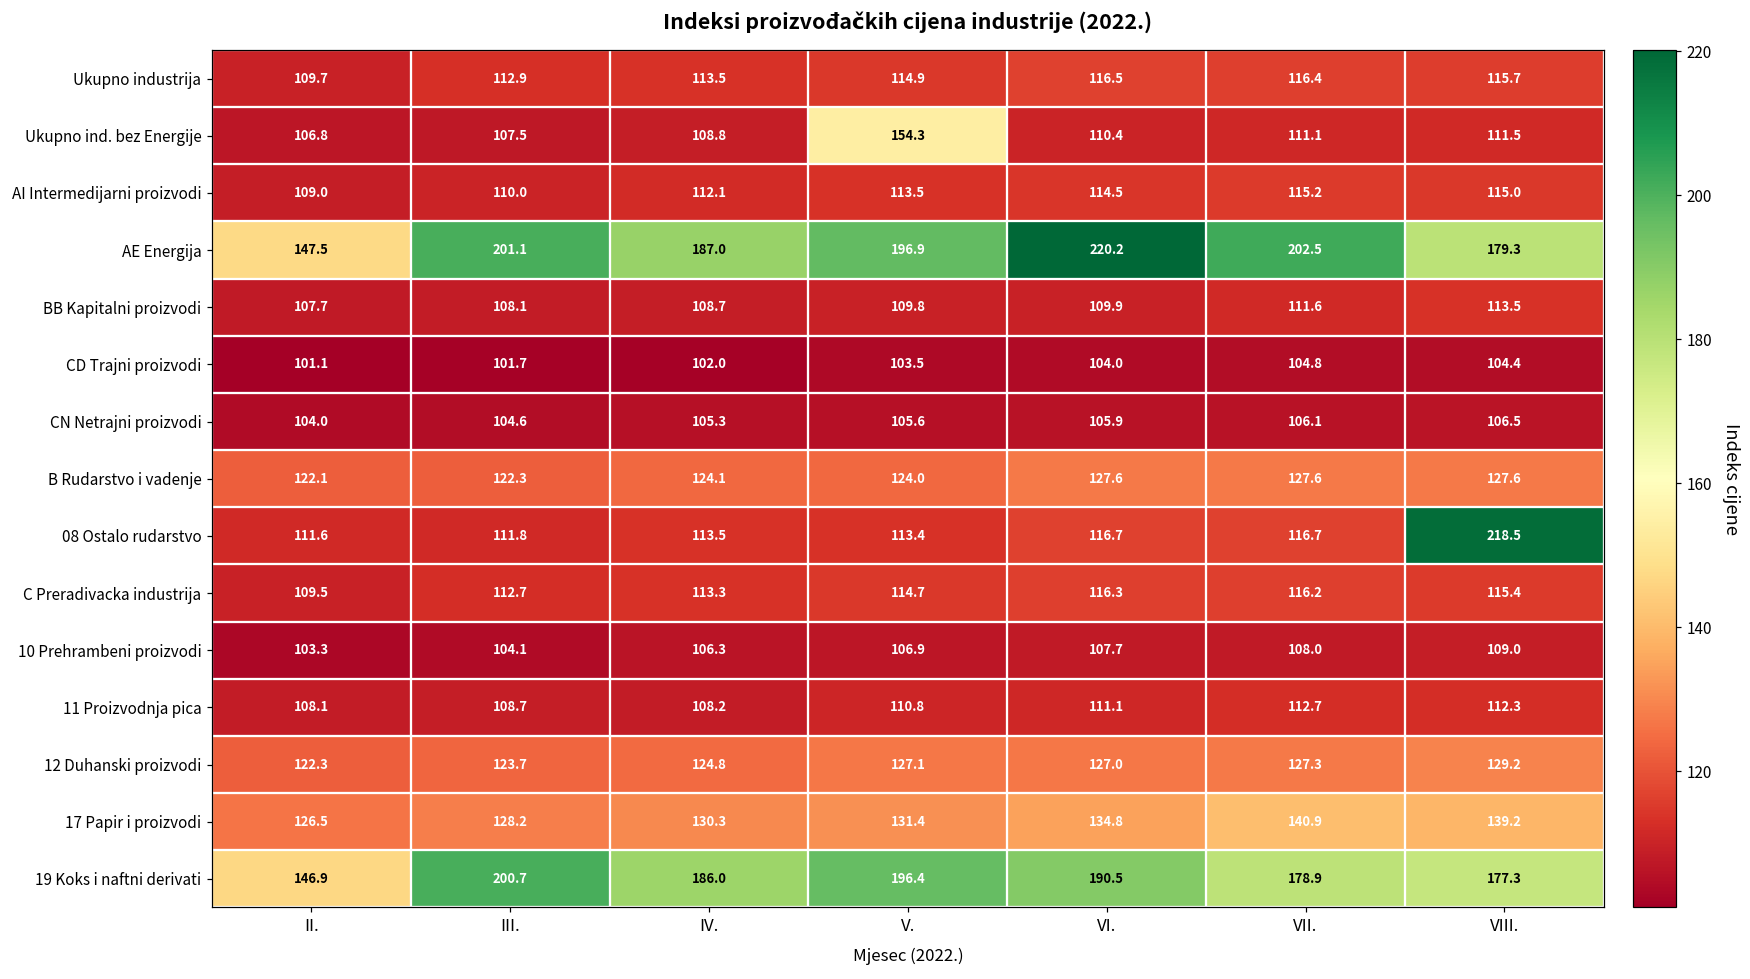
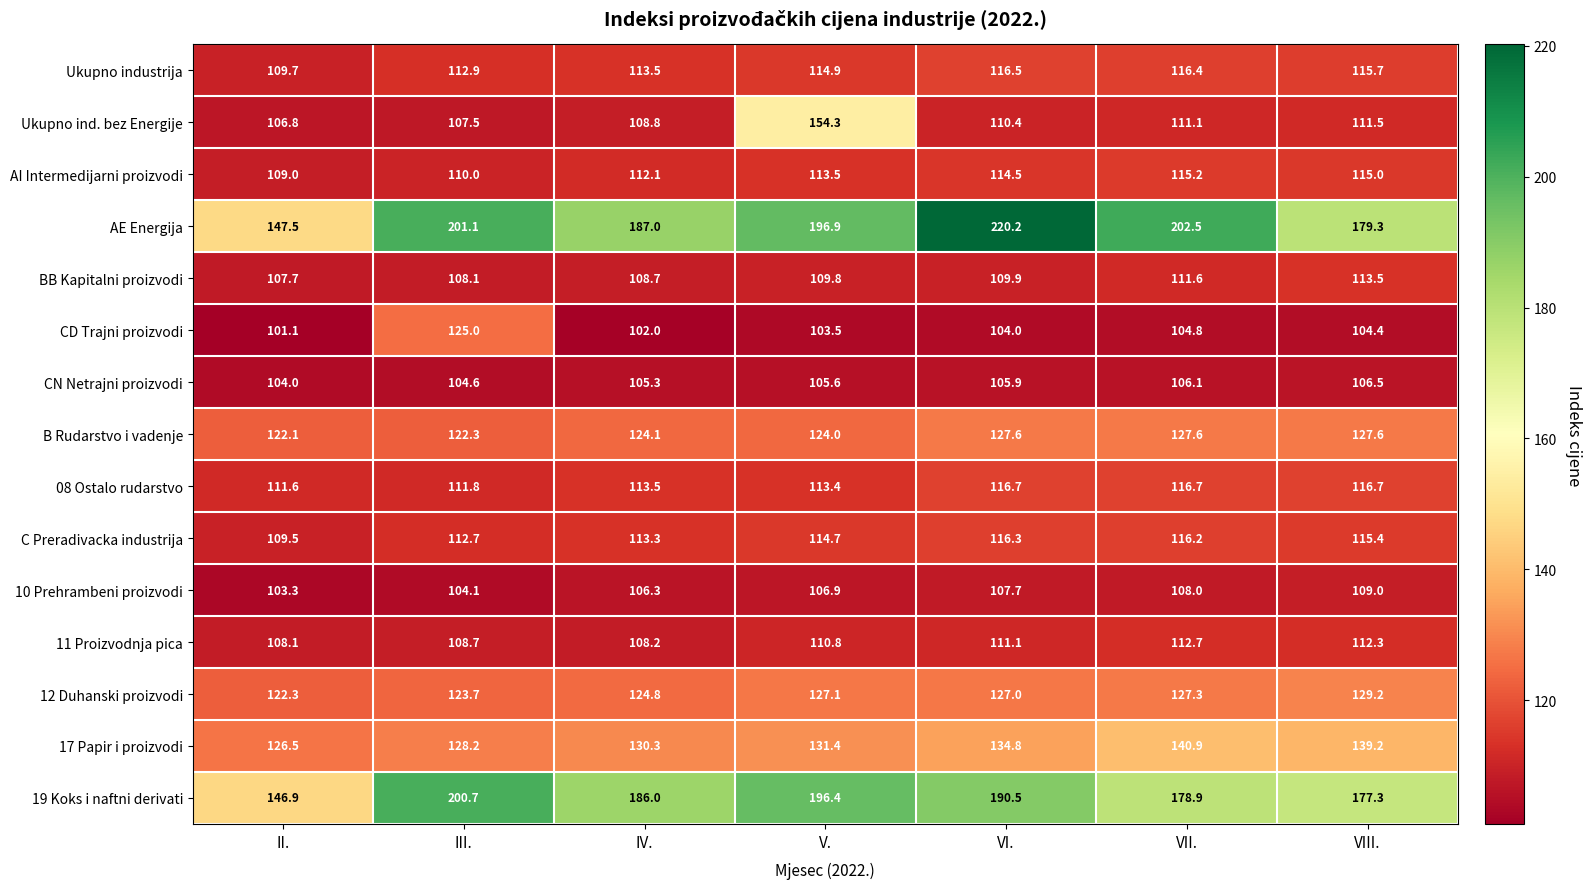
CD Trajni proizvodi, III.: 101.7 -> 125.0
08 Ostalo rudarstvo, VIII.: 218.5 -> 116.7
